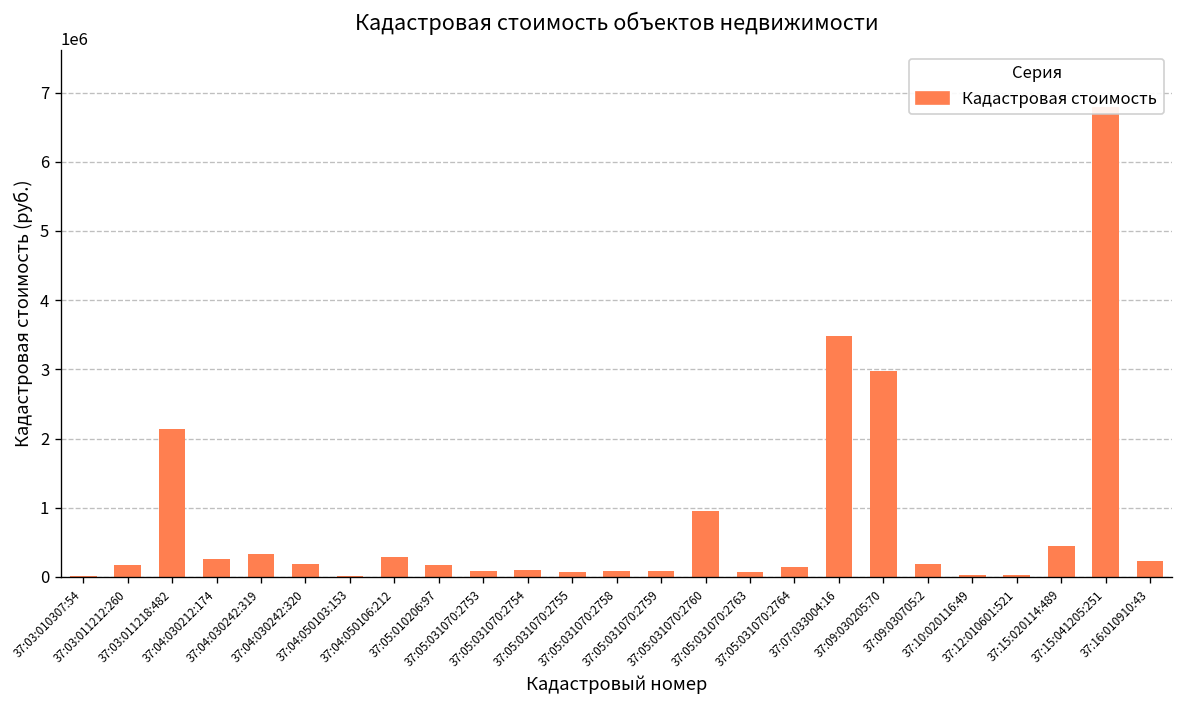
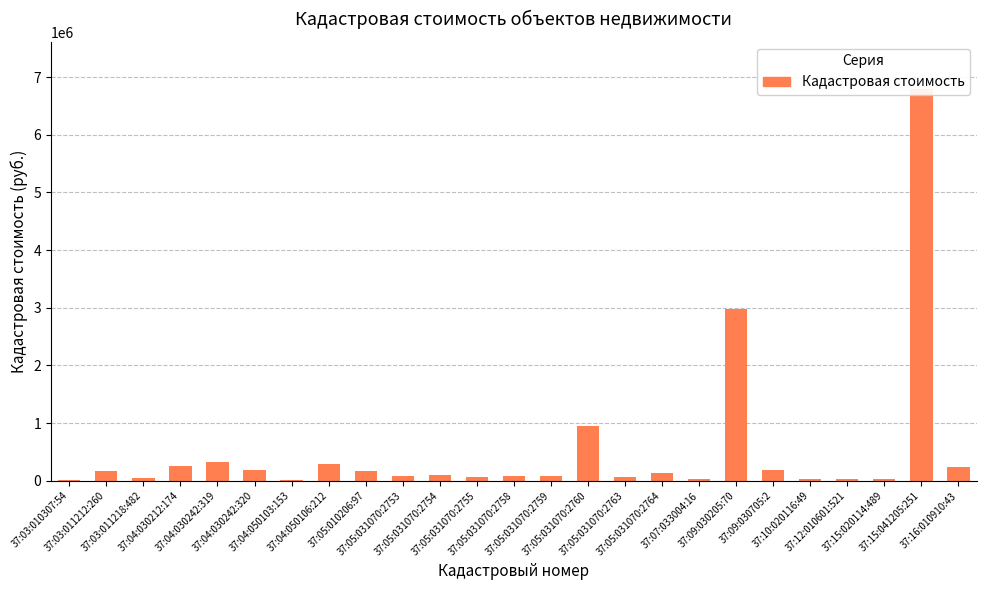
37:03:011218:482: 2100000 -> 0
37:07:033004:16: 3500000 -> 0
37:15:020114:489: 400000 -> 0
